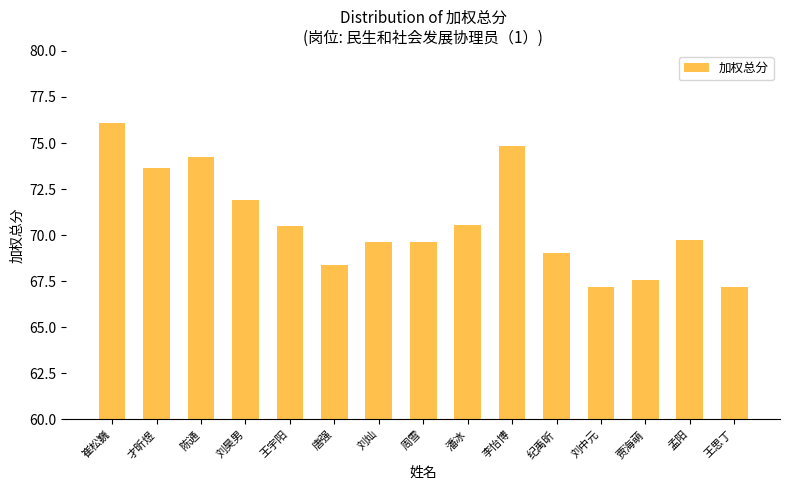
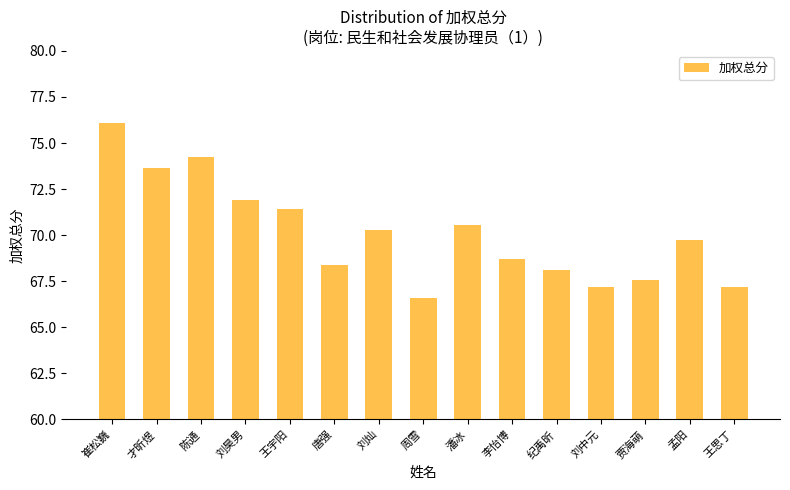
王宇阳: 70.5 -> 71.4
刘灿: 69.6 -> 70.3
周雪: 69.6 -> 66.6
李怡博: 74.8 -> 68.7
纪禹昕: 69.1 -> 68.1
